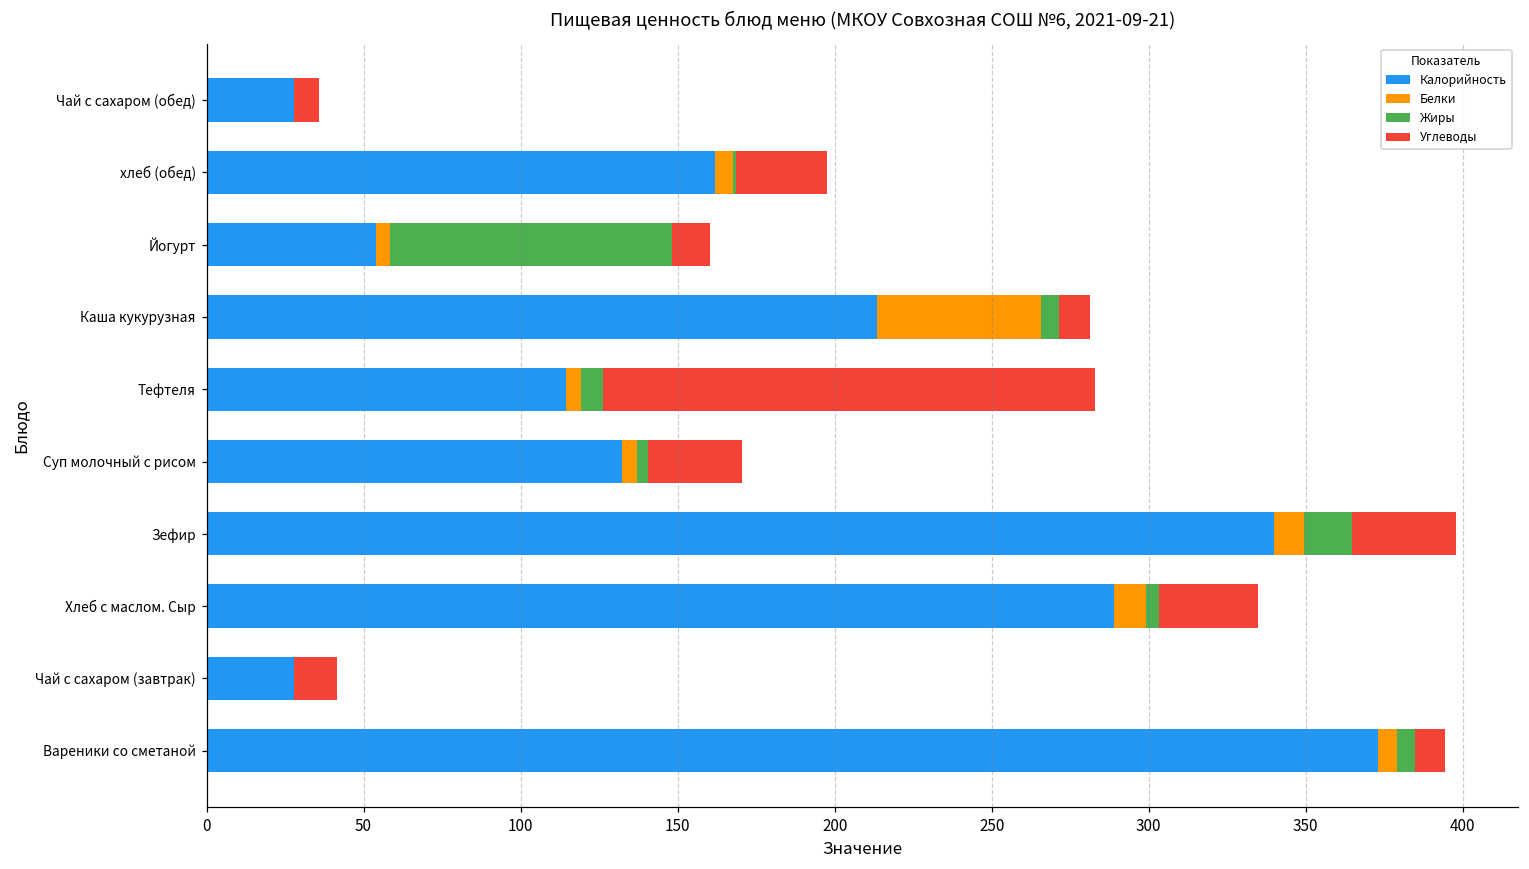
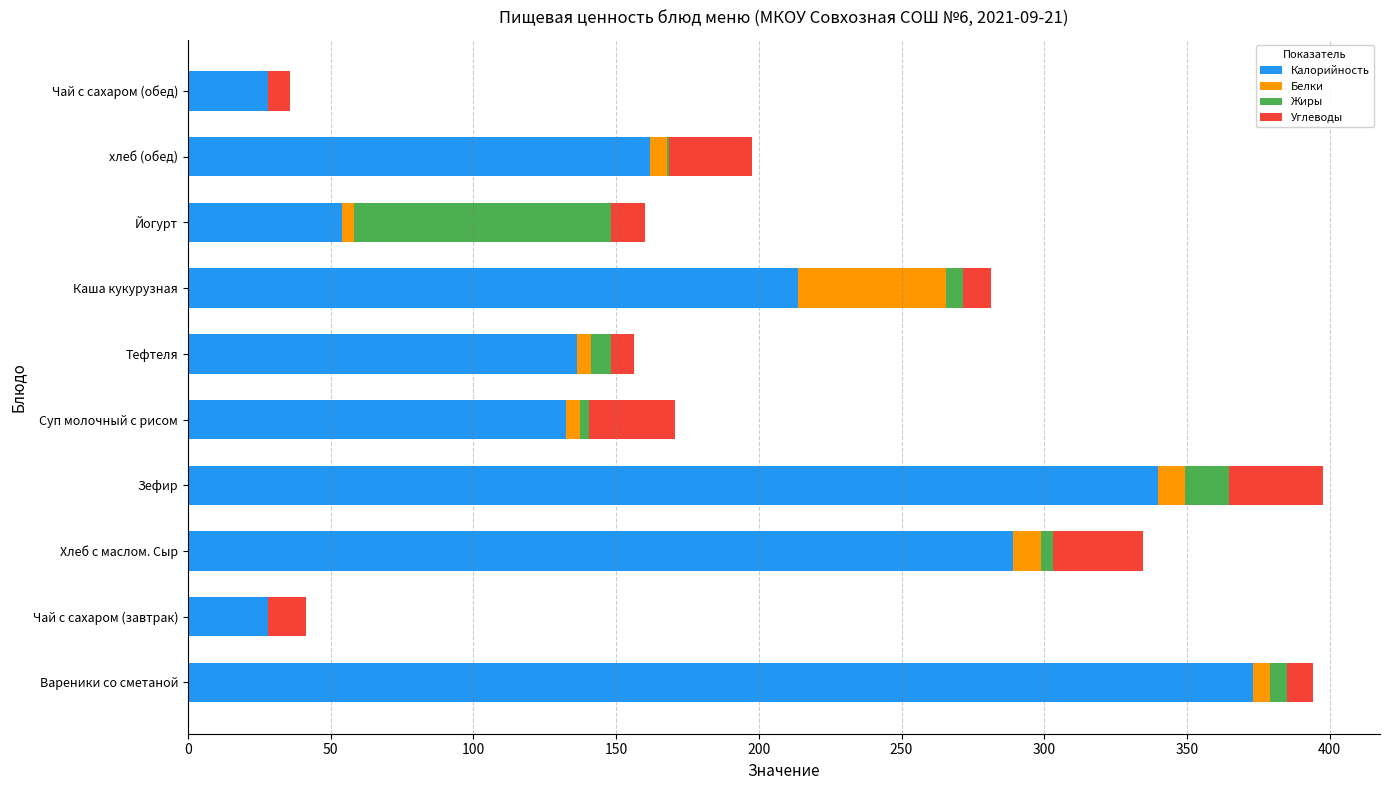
Калорийность, Тефтеля: 114 -> 136
Углеводы, Тефтеля: 157 -> 8
